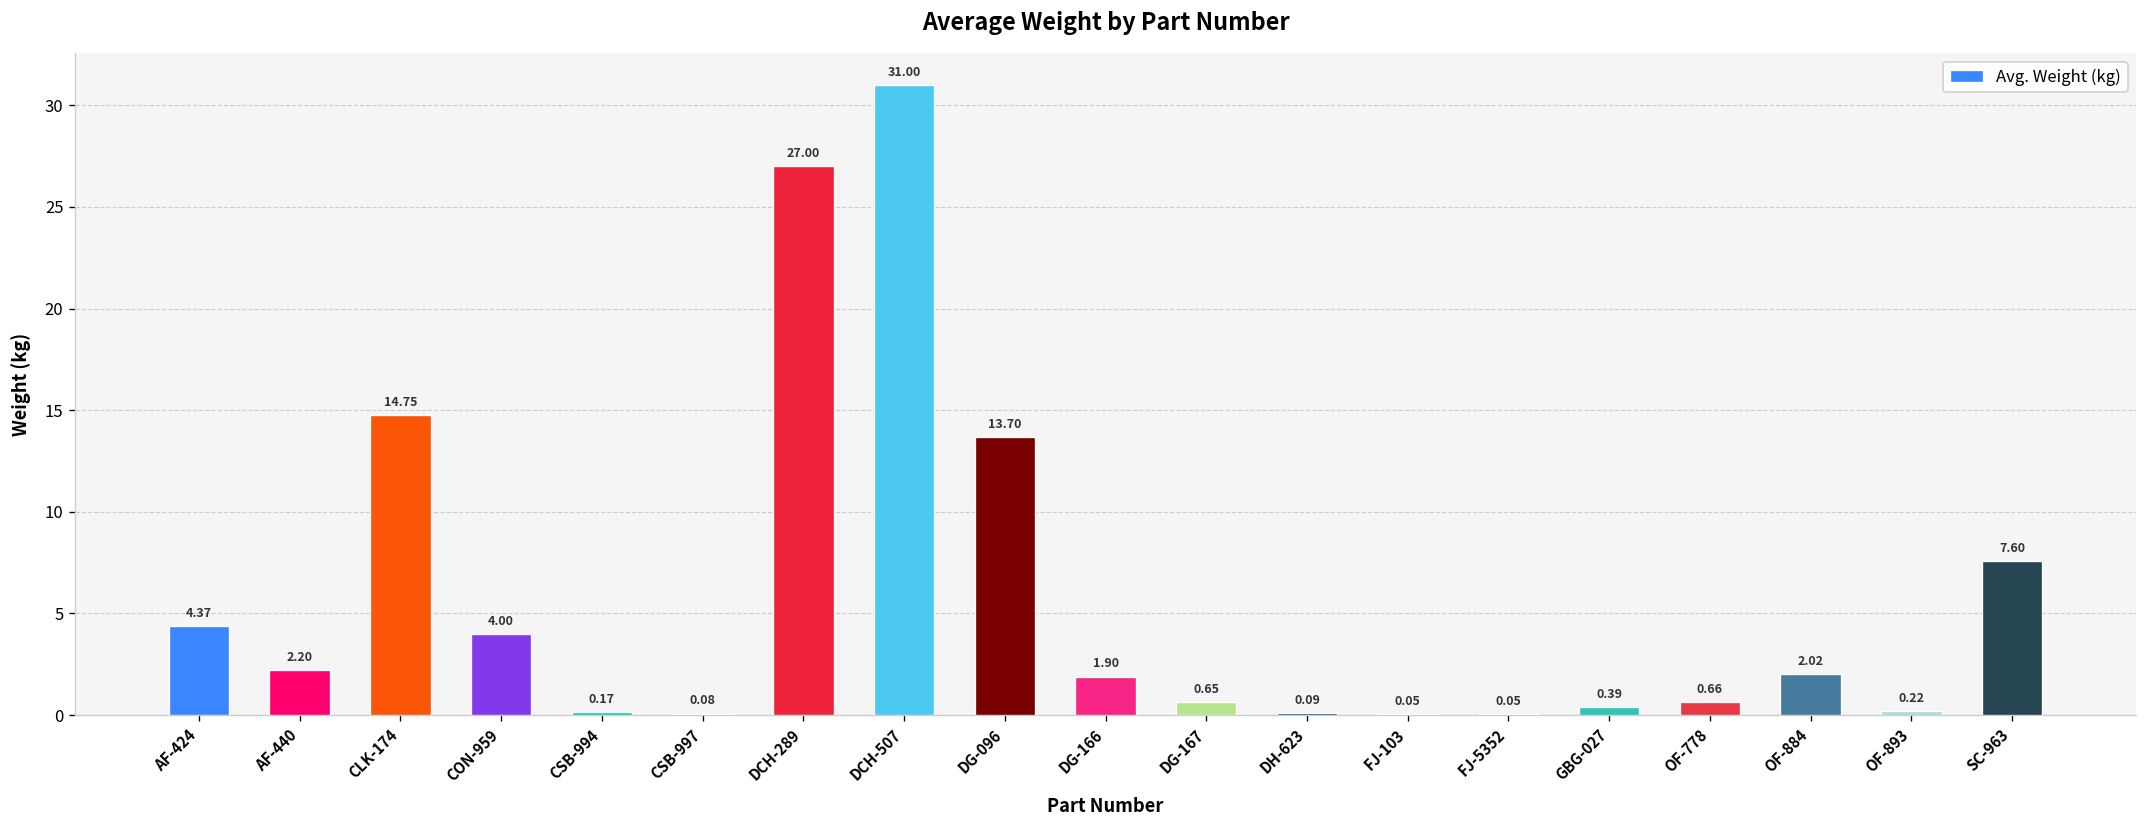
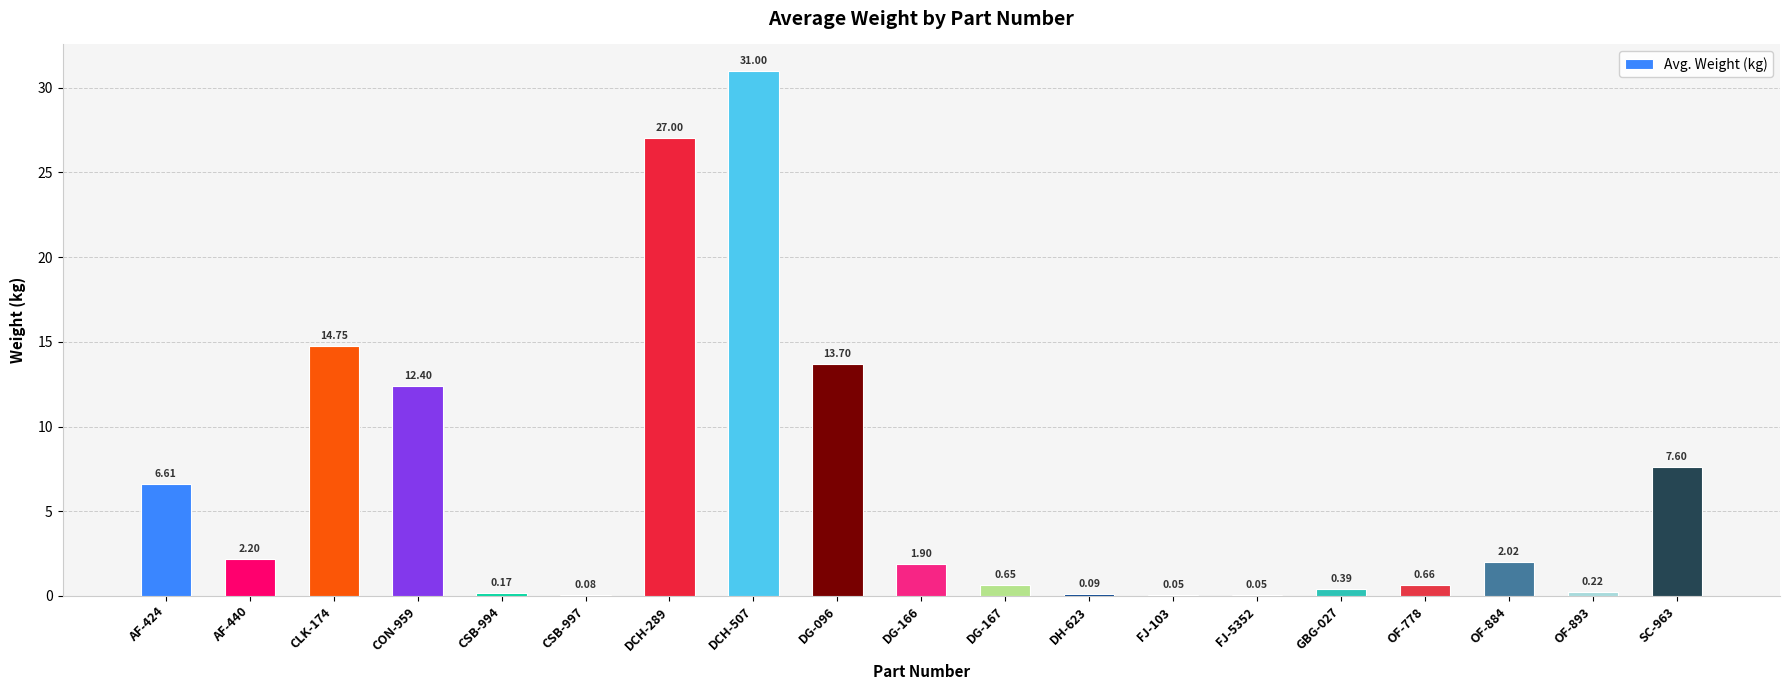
AF-424: 4.37 -> 6.61
CON-959: 4.00 -> 12.40
